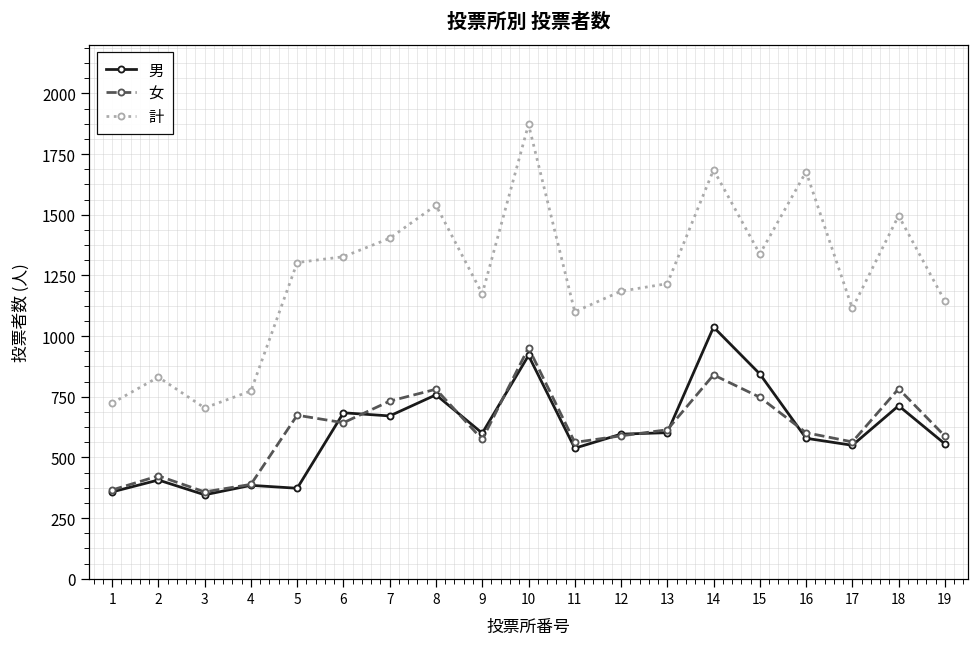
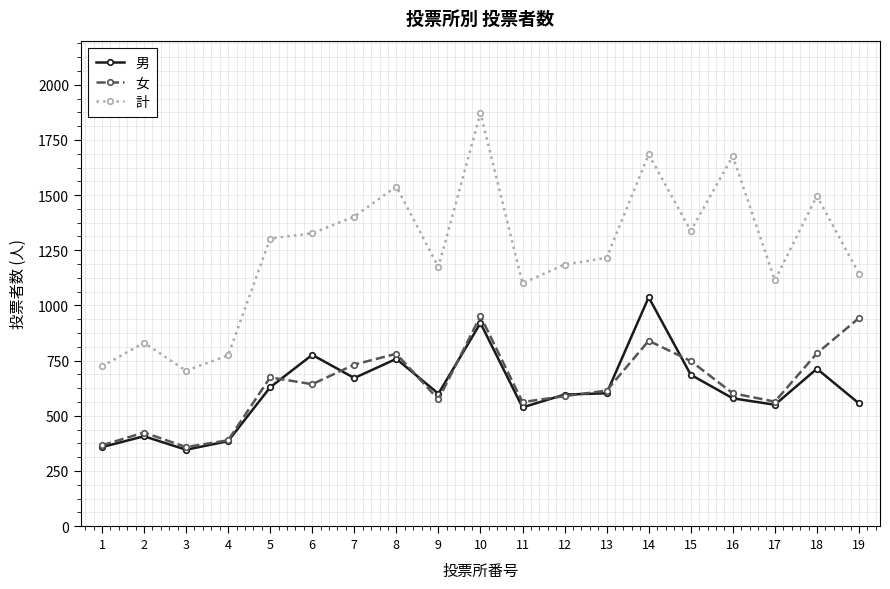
男, 5: 370 -> 630
男, 6: 680 -> 780
男, 15: 840 -> 690
女, 19: 590 -> 940
